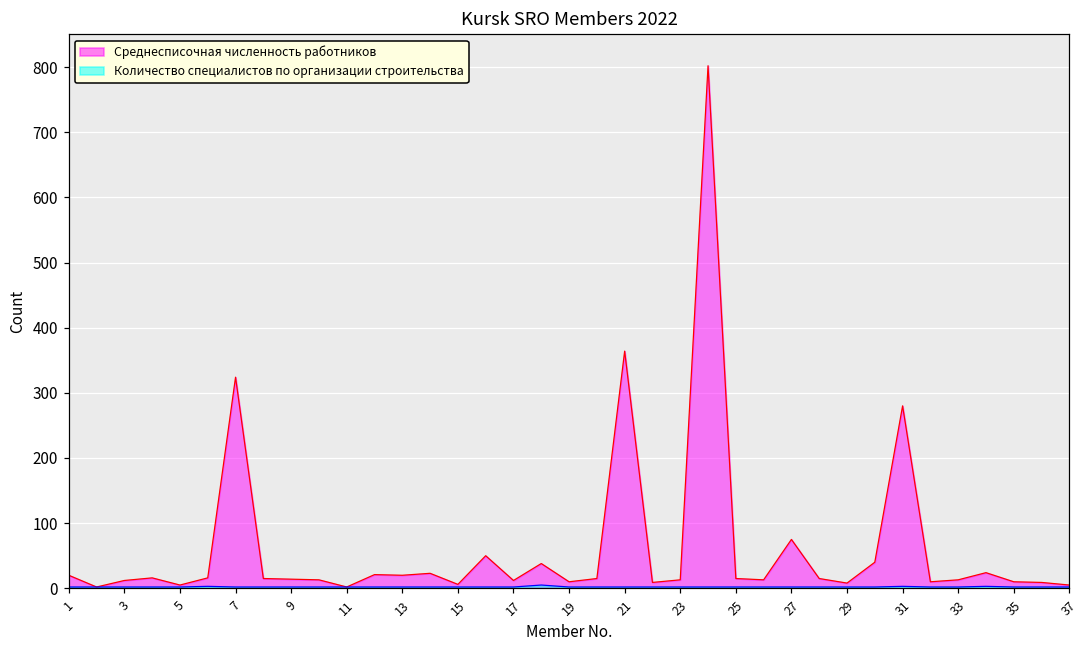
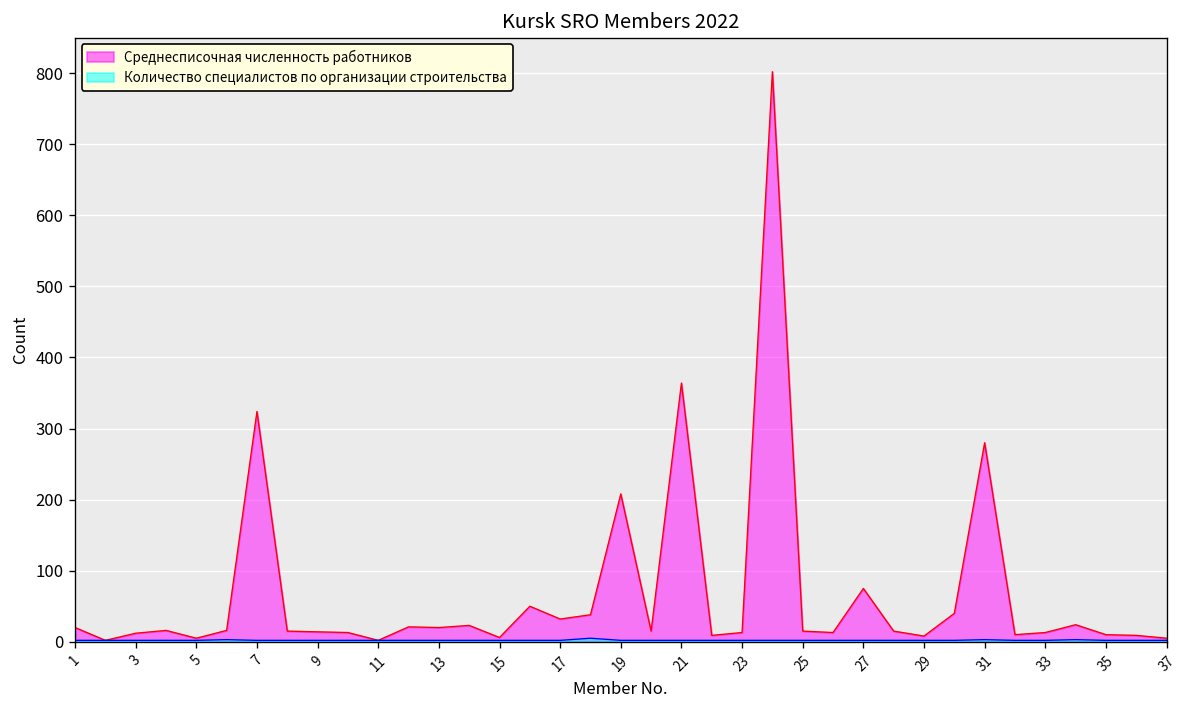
Среднесписочная численность работников, 17: 10 -> 30
Среднесписочная численность работников, 19: 10 -> 210
